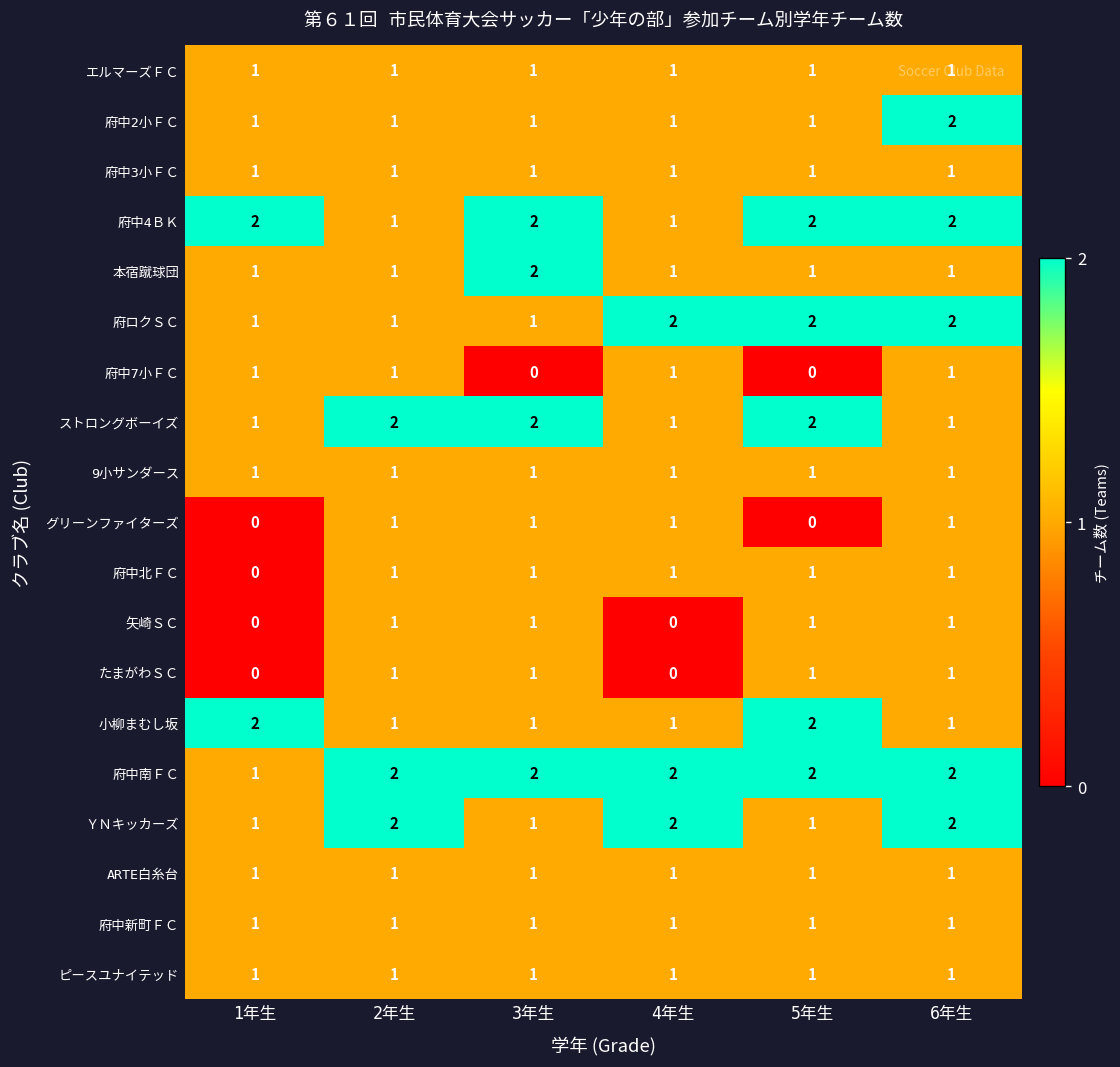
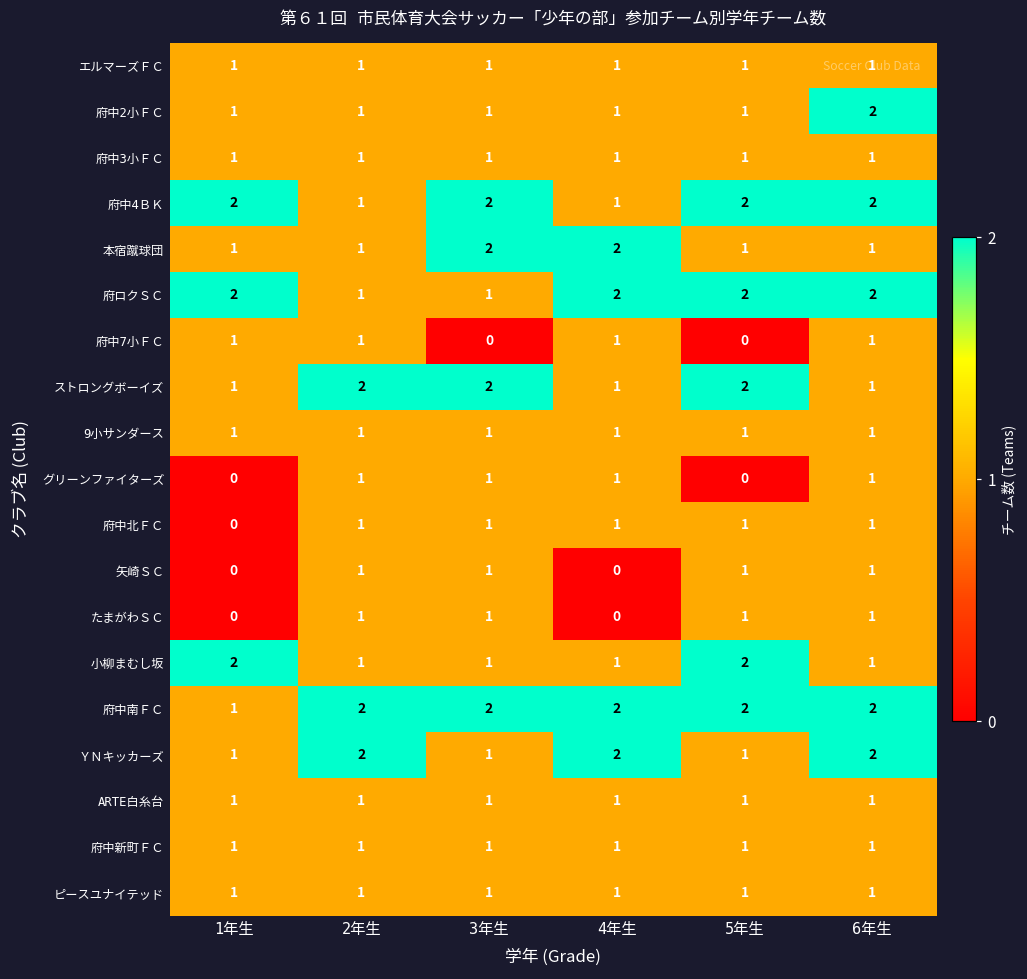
本宿蹴球団, 4年生: 1 -> 2
府ロクＳＣ, 1年生: 1 -> 2
